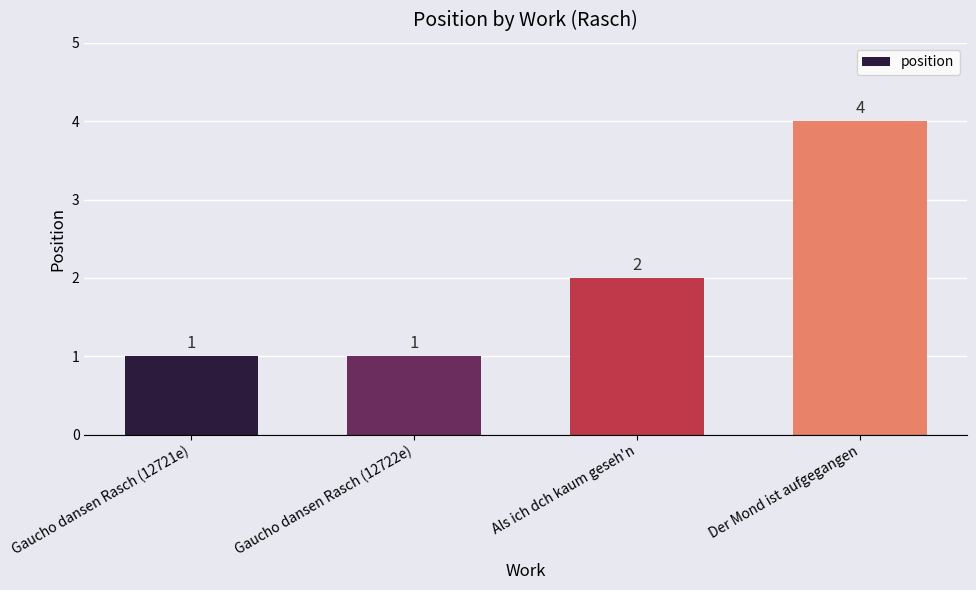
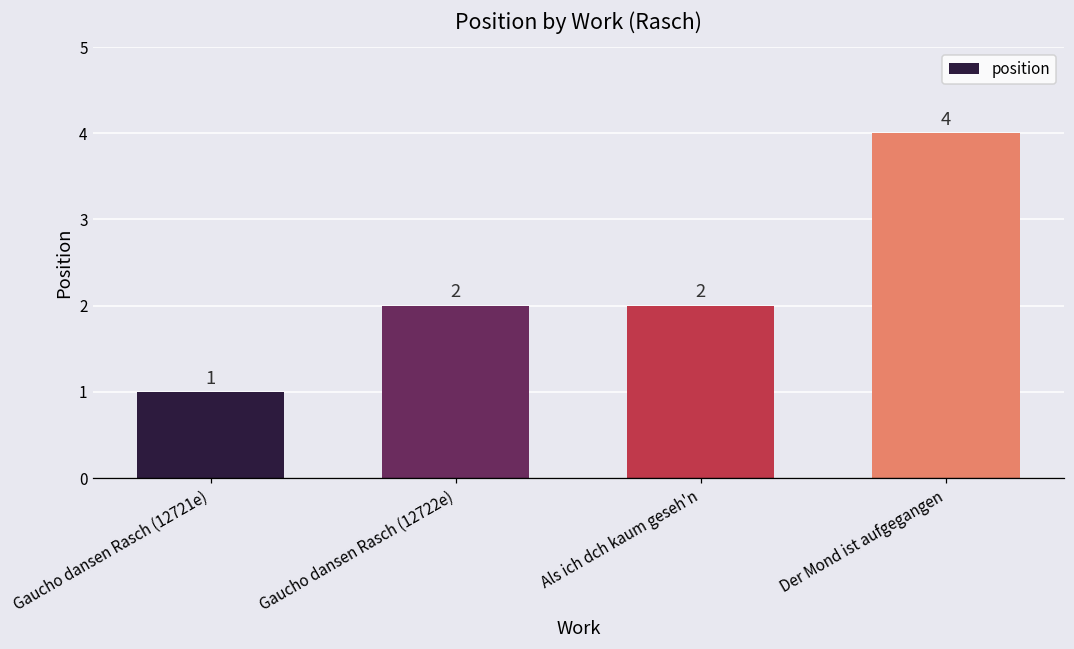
Gaucho dansen Rasch (12722e): 1 -> 2
